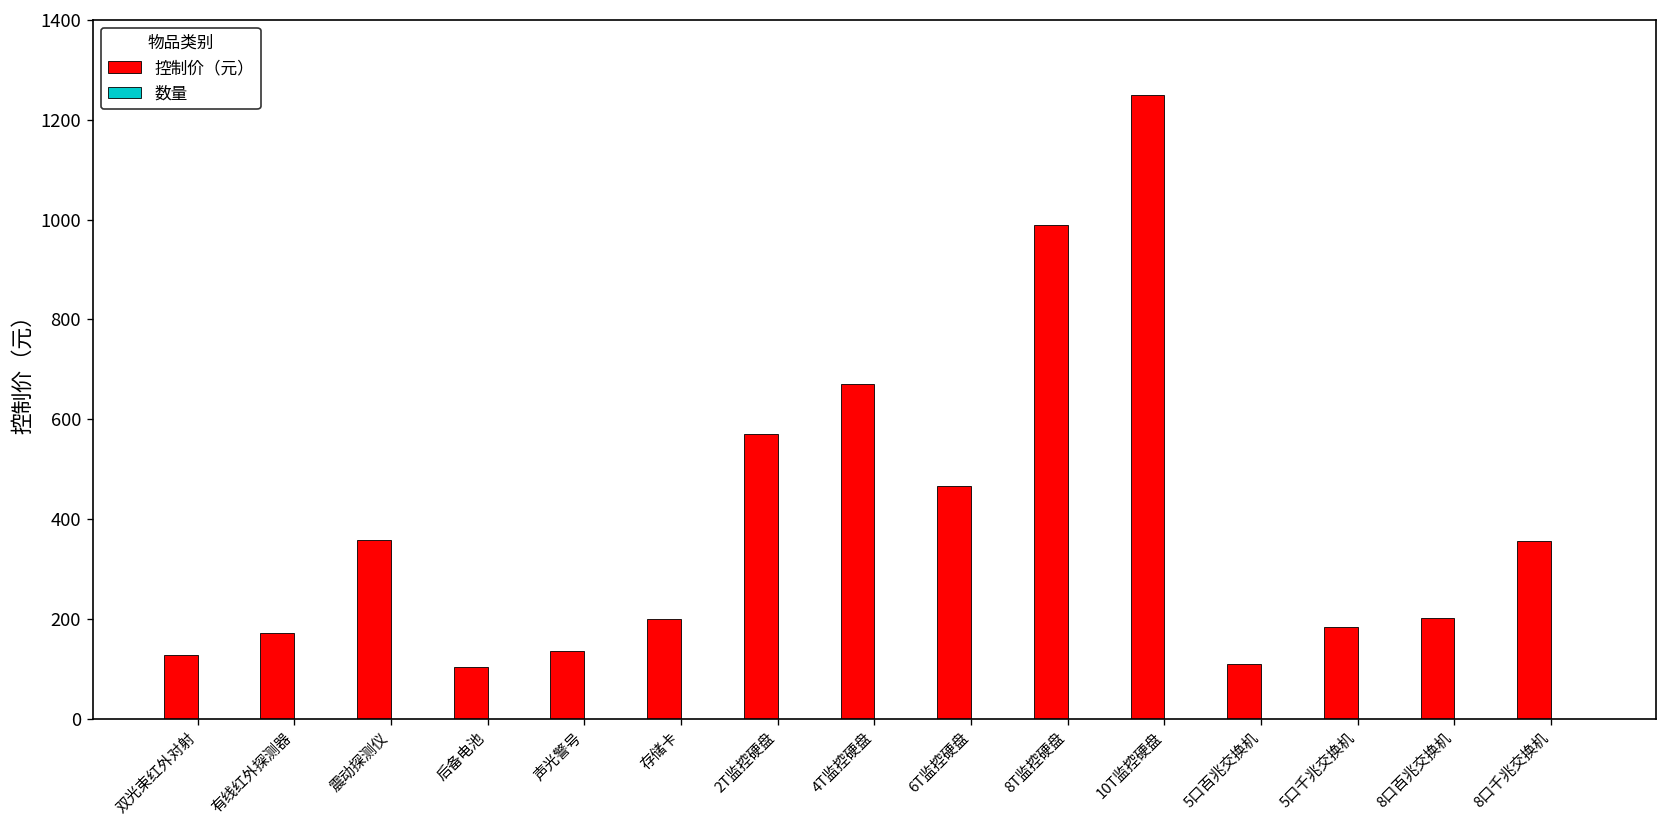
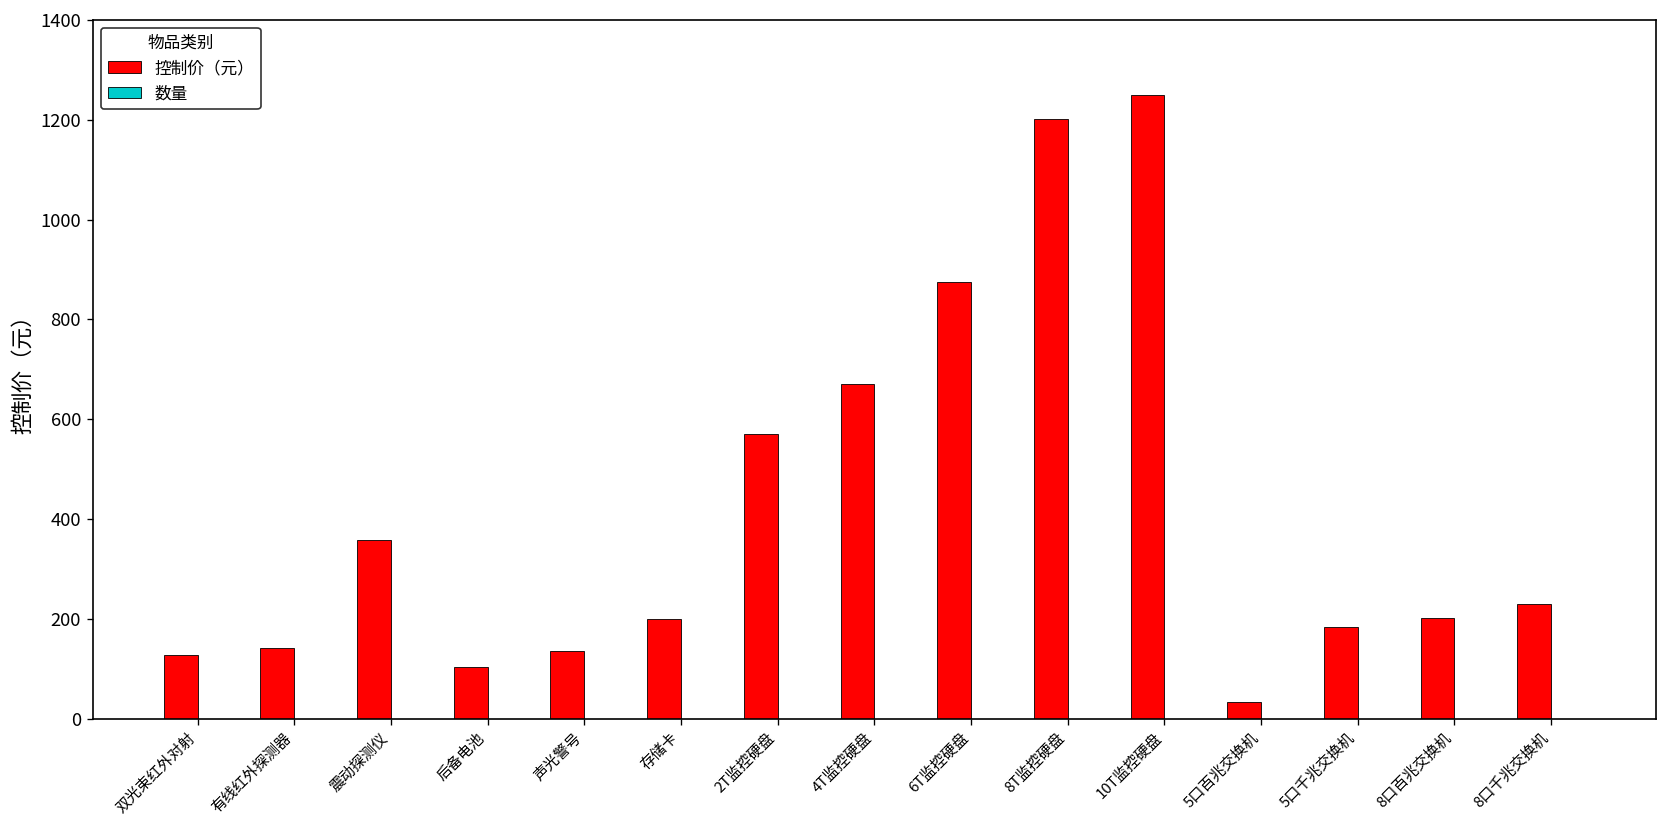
控制价（元）, 有线红外探测器: 170 -> 140
控制价（元）, 6T监控硬盘: 470 -> 880
控制价（元）, 8T监控硬盘: 990 -> 1200
控制价（元）, 5口百兆交换机: 110 -> 40
控制价（元）, 8口千兆交换机: 360 -> 230
